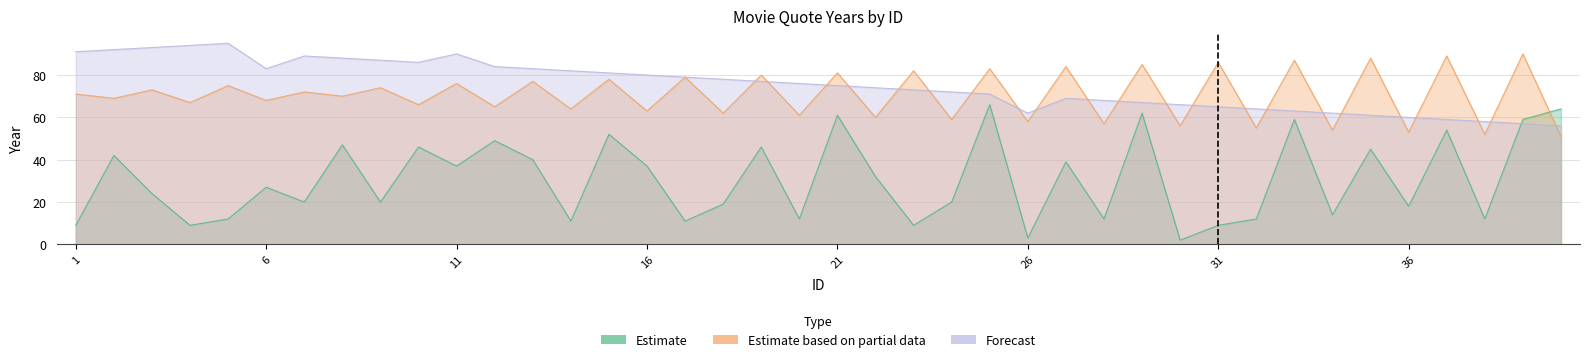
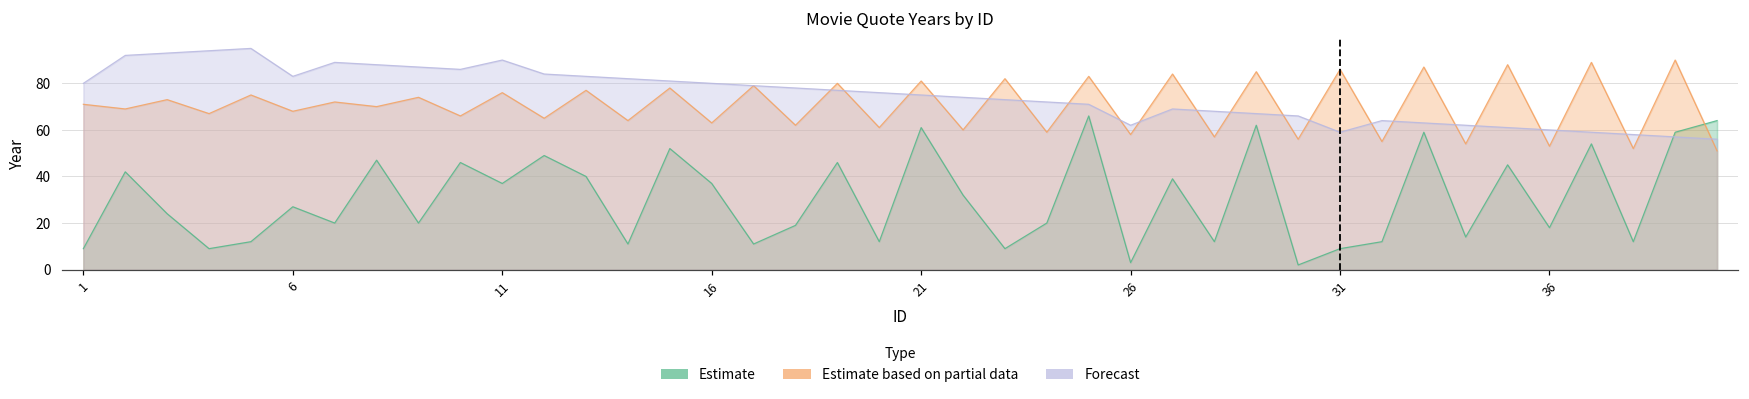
Forecast, 1: 91 -> 80
Forecast, 31: 65 -> 59
